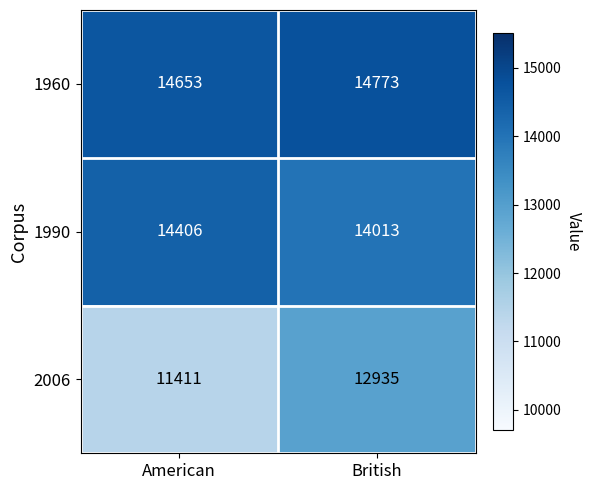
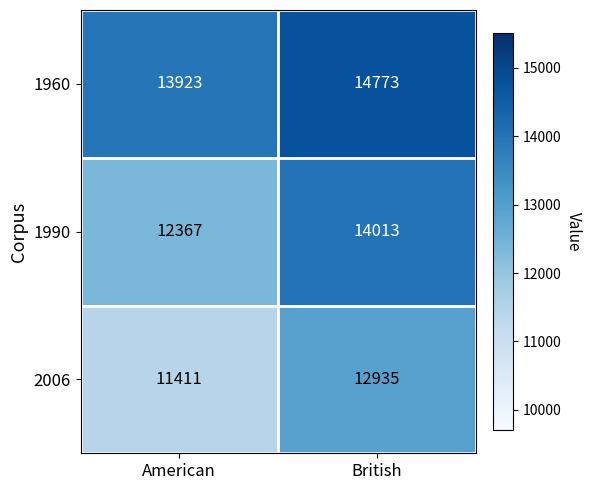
1960, American: 14653 -> 13923
1990, American: 14406 -> 12367
